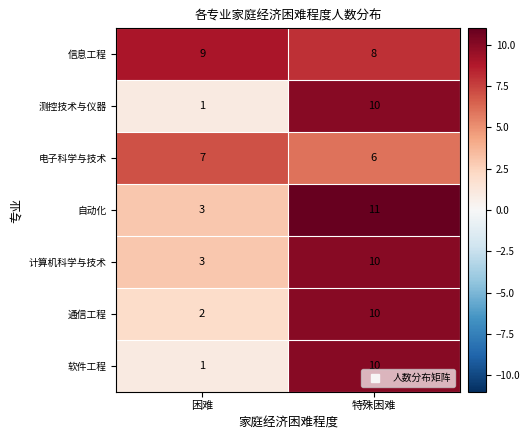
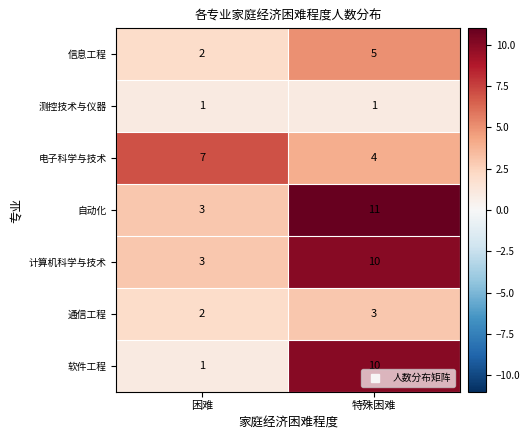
信息工程, 困难: 9 -> 2
信息工程, 特殊困难: 8 -> 5
测控技术与仪器, 特殊困难: 10 -> 1
电子科学与技术, 特殊困难: 6 -> 4
通信工程, 特殊困难: 10 -> 3
